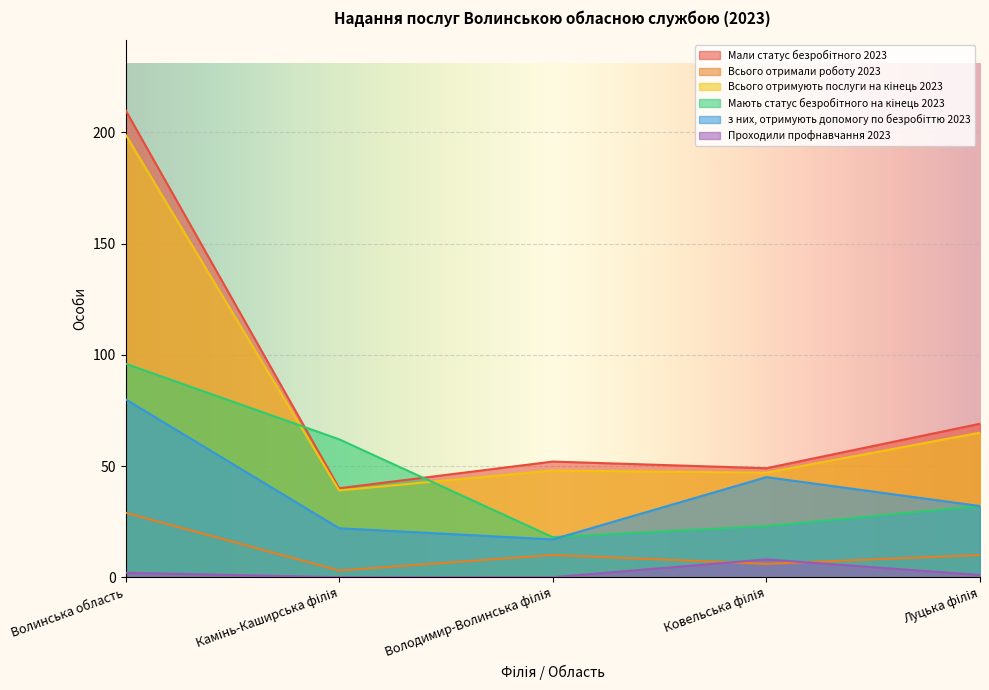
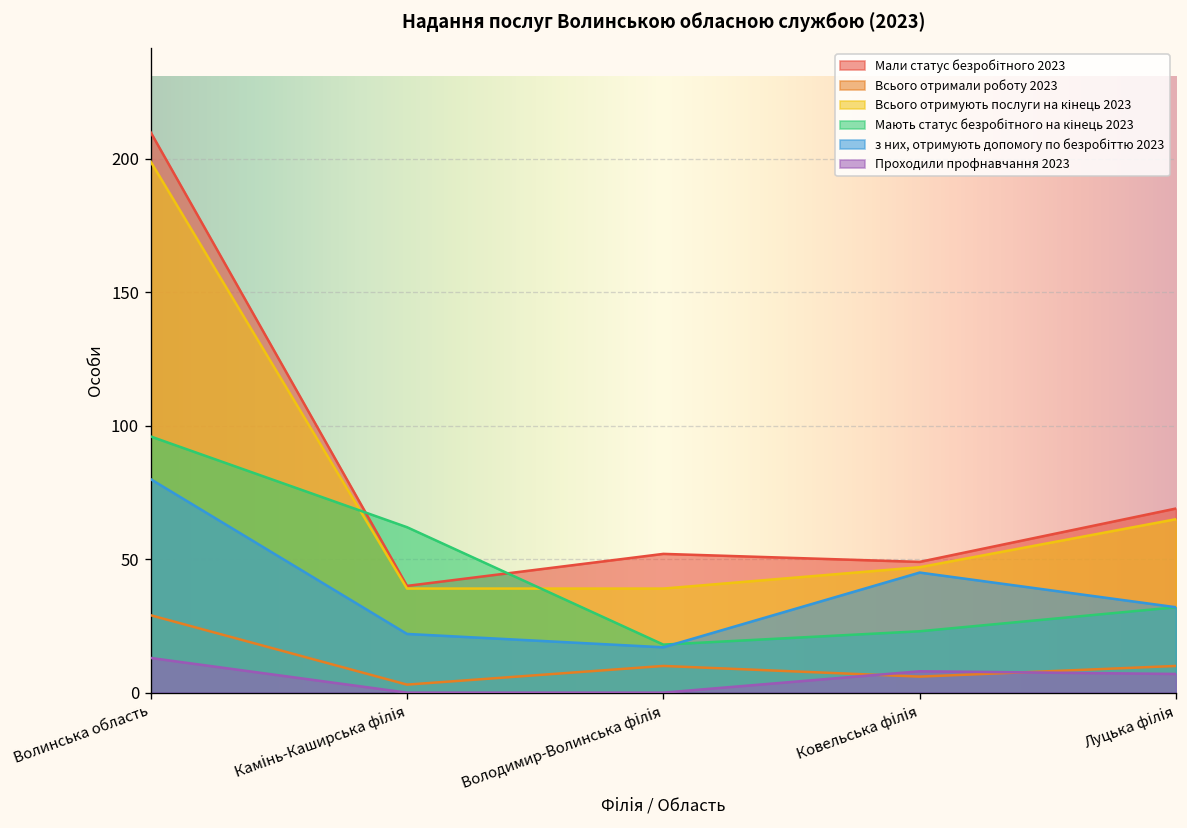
Проходили профнавчання 2023, Волинська область: 2 -> 13
Всього отримують послуги на кінець 2023, Володимир-Волинська філія: 48 -> 39
Проходили профнавчання 2023, Луцька філія: 1 -> 7
